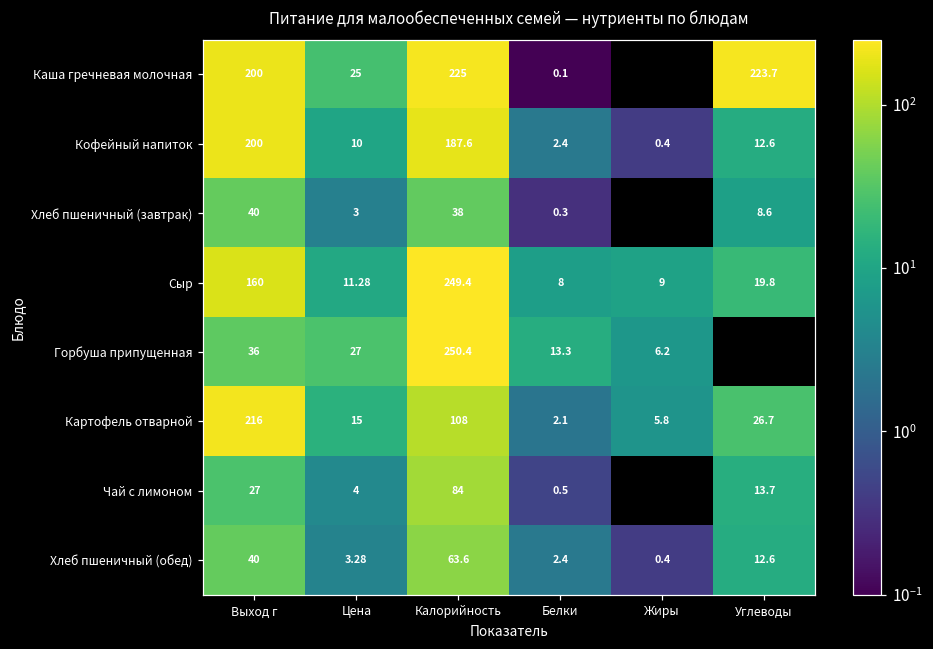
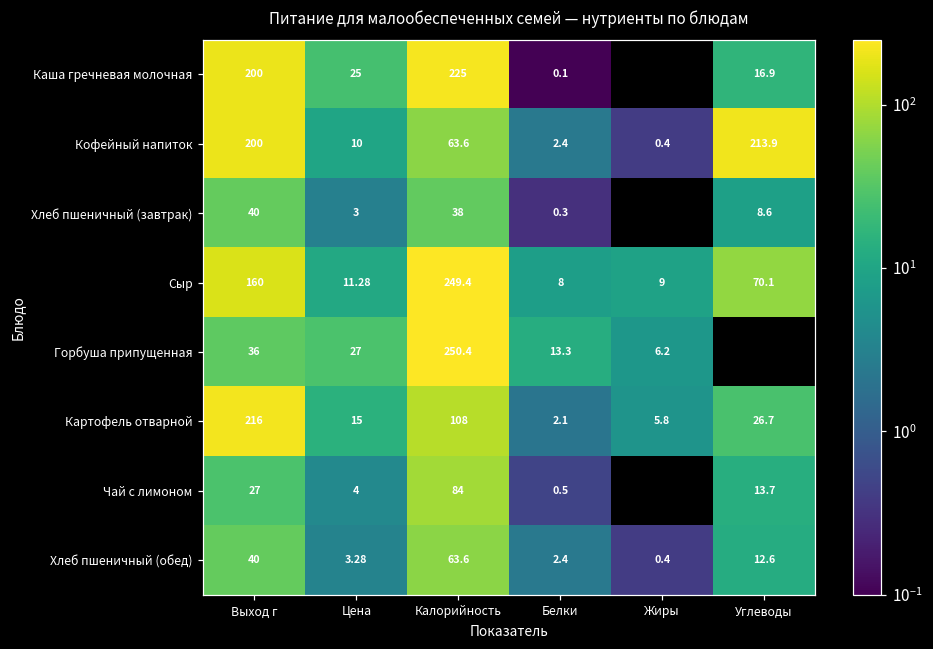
Каша гречневая молочная, Углеводы: 223.7 -> 16.9
Кофейный напиток, Калорийность: 187.6 -> 63.6
Кофейный напиток, Углеводы: 12.6 -> 213.9
Сыр, Углеводы: 19.8 -> 70.1
